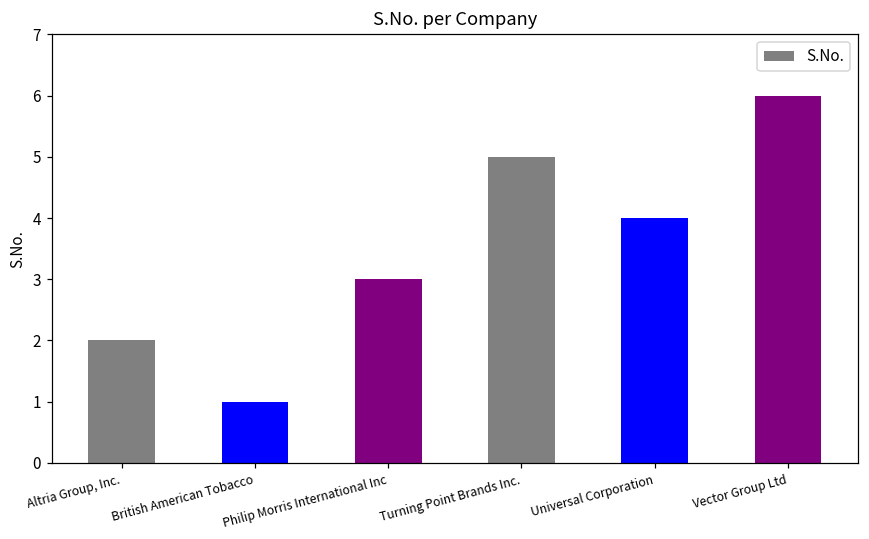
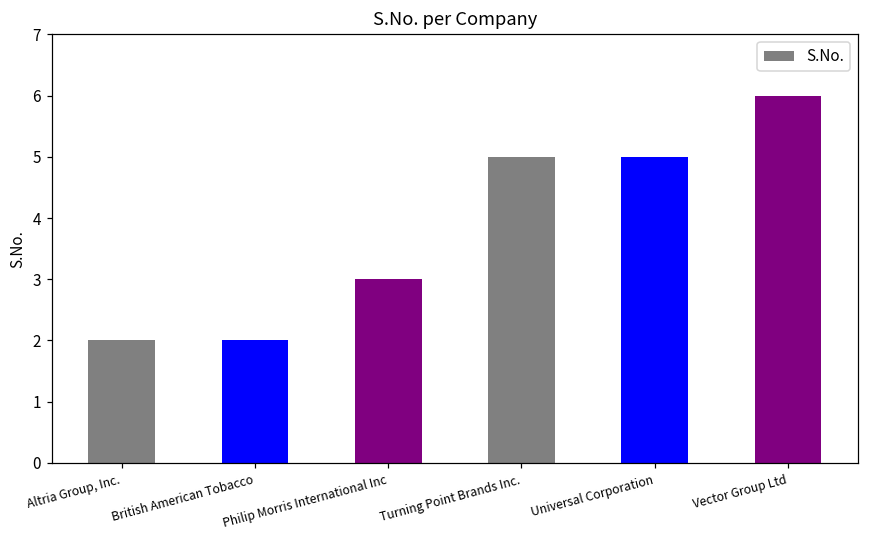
British American Tobacco: 1 -> 2
Universal Corporation: 4 -> 5
